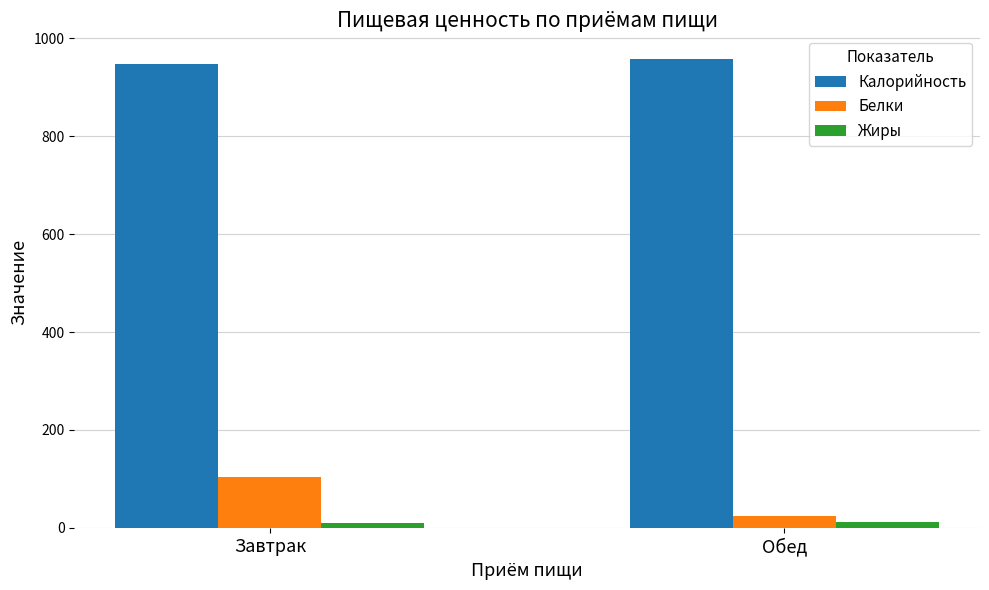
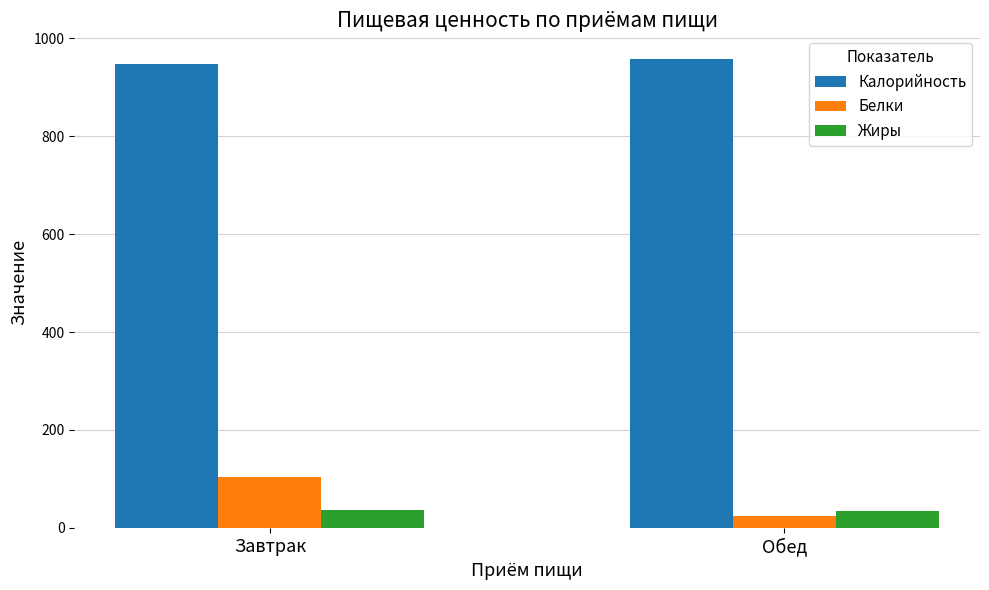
Жиры, Завтрак: 10 -> 40
Жиры, Обед: 10 -> 30
